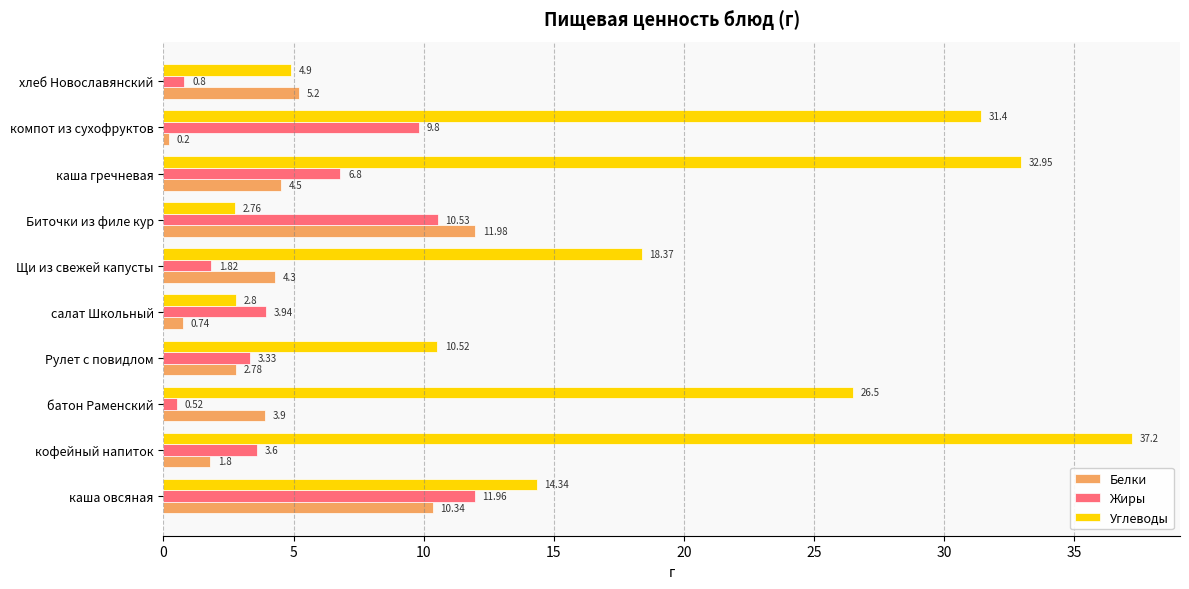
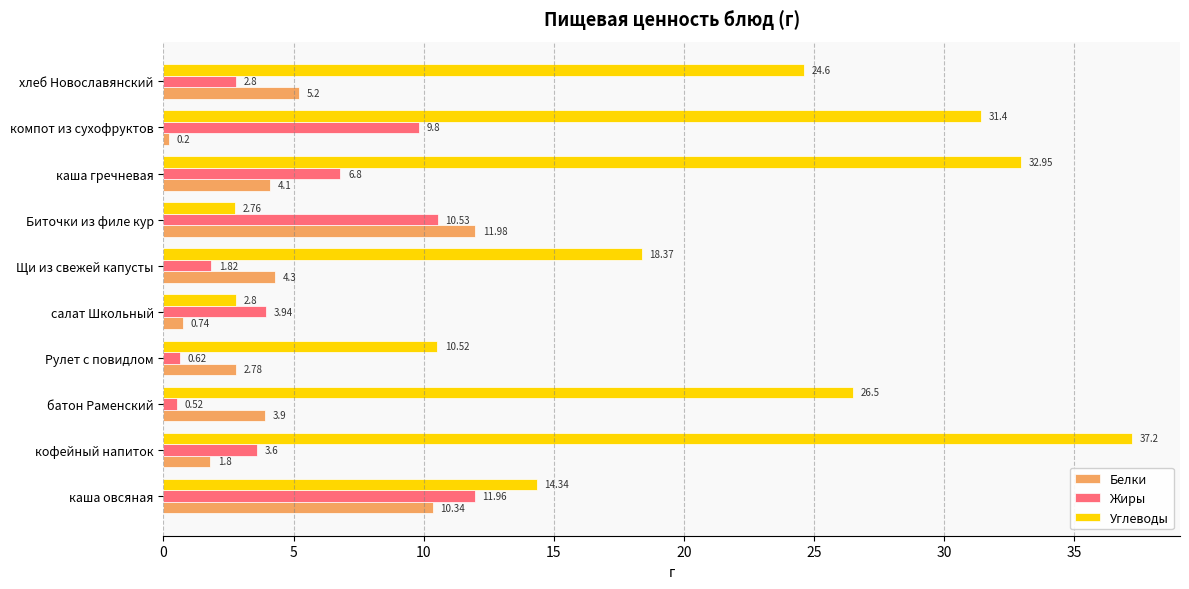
Углеводы, хлеб Новославянский: 4.9 -> 24.6
Жиры, хлеб Новославянский: 0.8 -> 2.8
Белки, каша гречневая: 4.5 -> 4.1
Жиры, Рулет с повидлом: 3.33 -> 0.62
